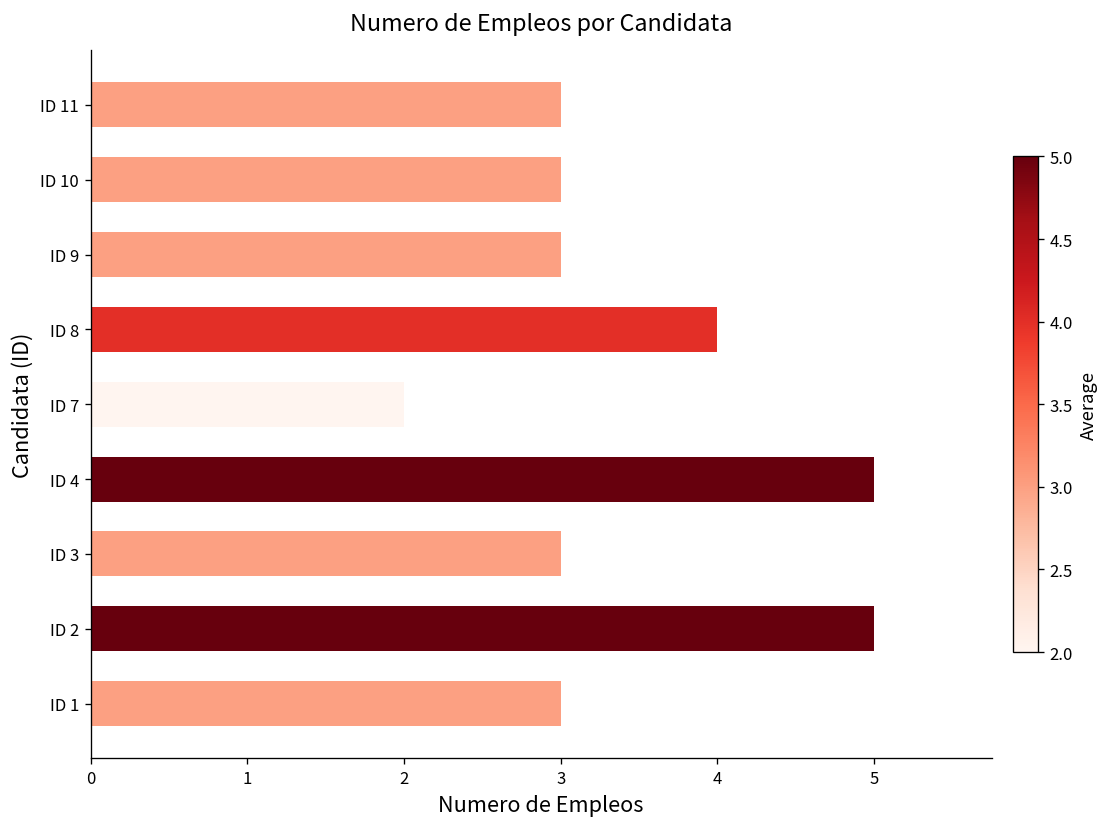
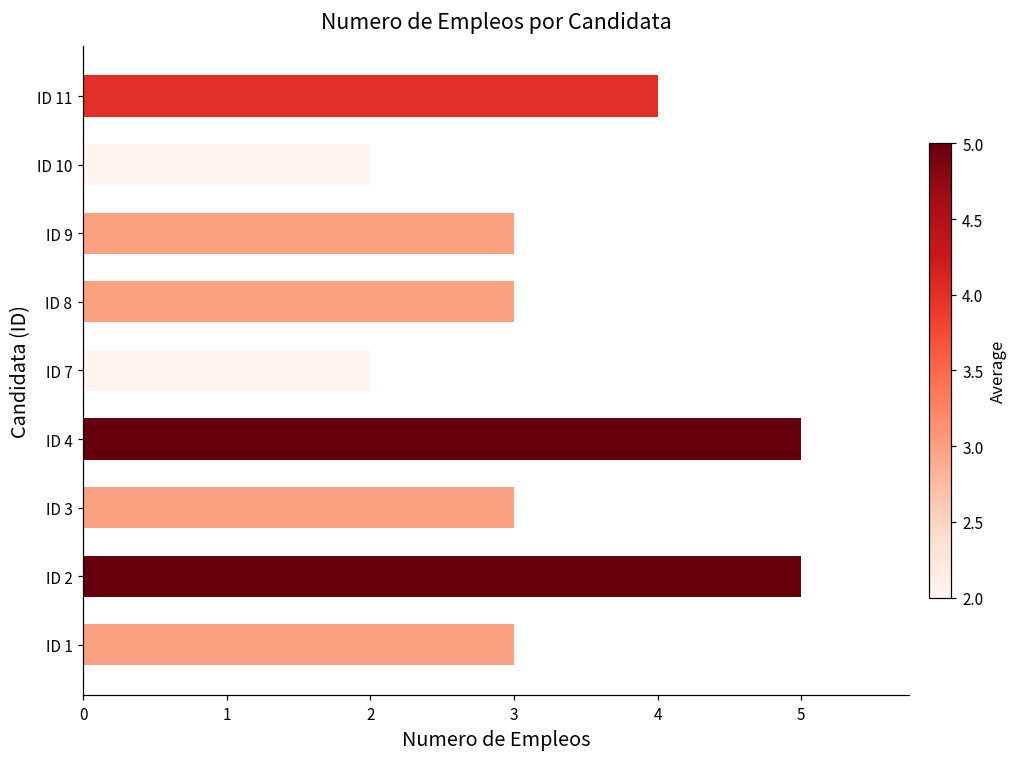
ID 11: 3 -> 4
ID 10: 3 -> 2
ID 8: 4 -> 3
